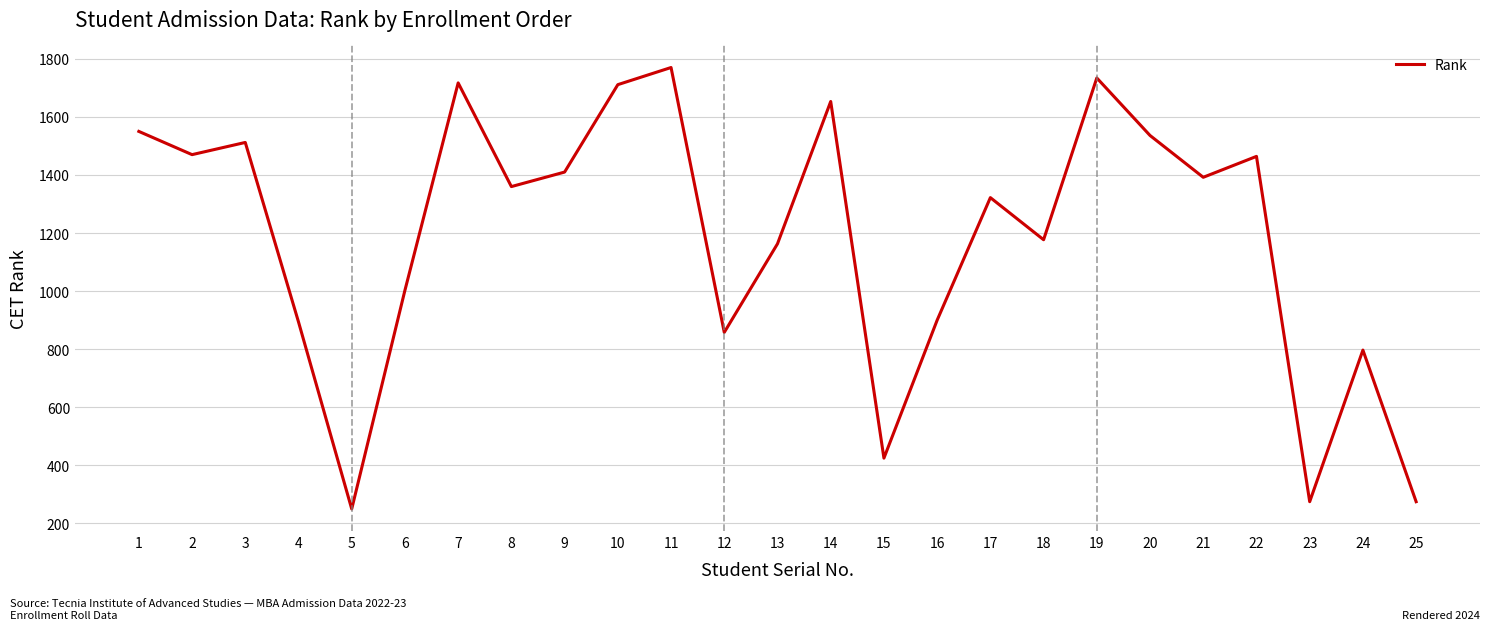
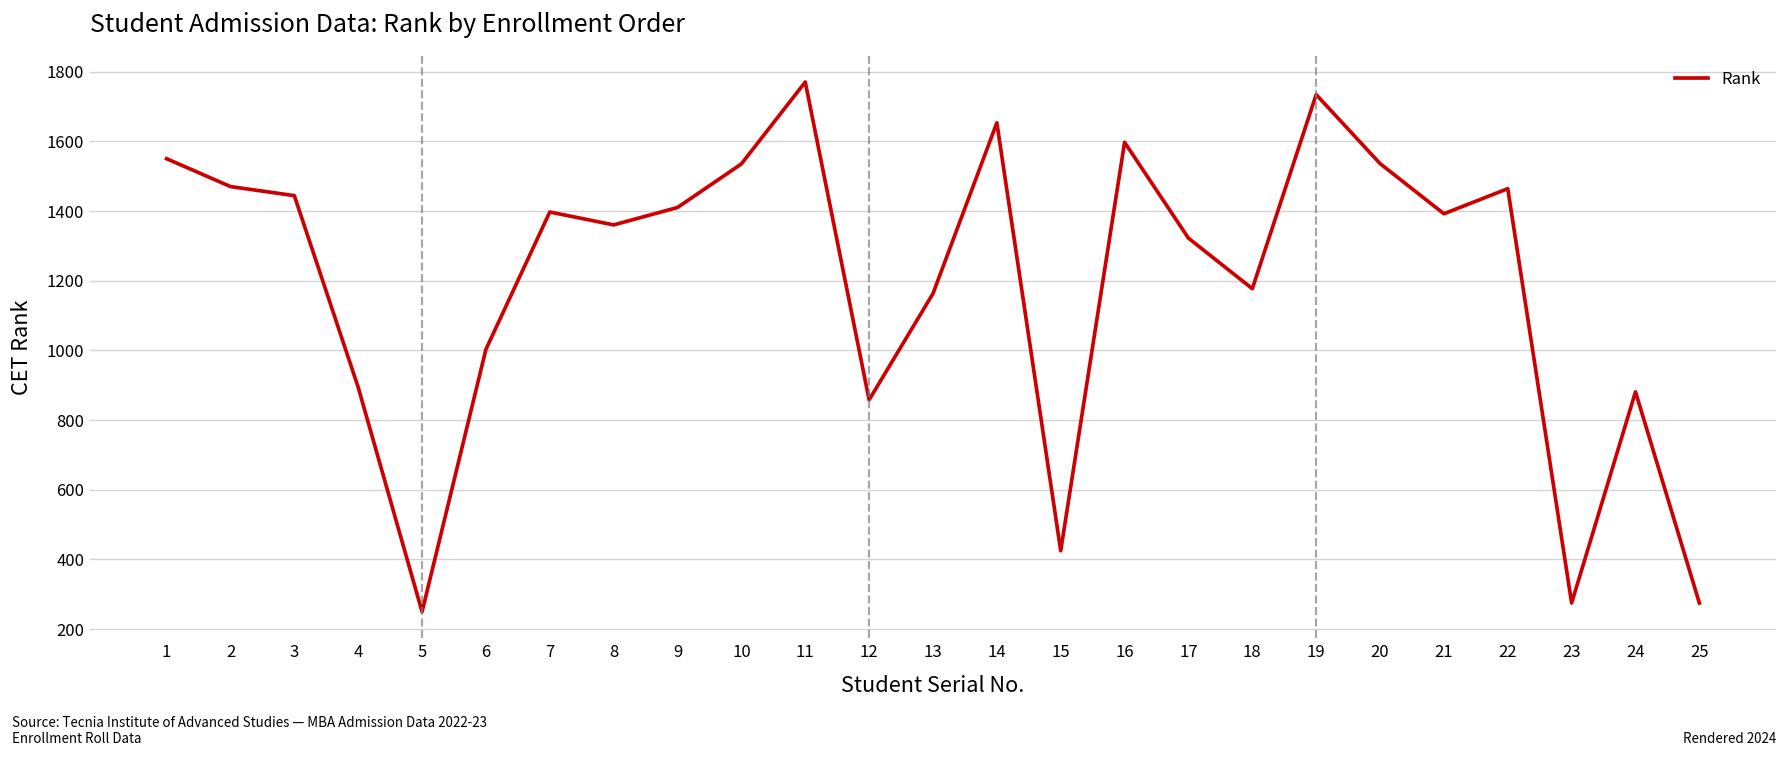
3: 1510 -> 1440
7: 1720 -> 1400
10: 1710 -> 1540
16: 900 -> 1600
24: 800 -> 880
